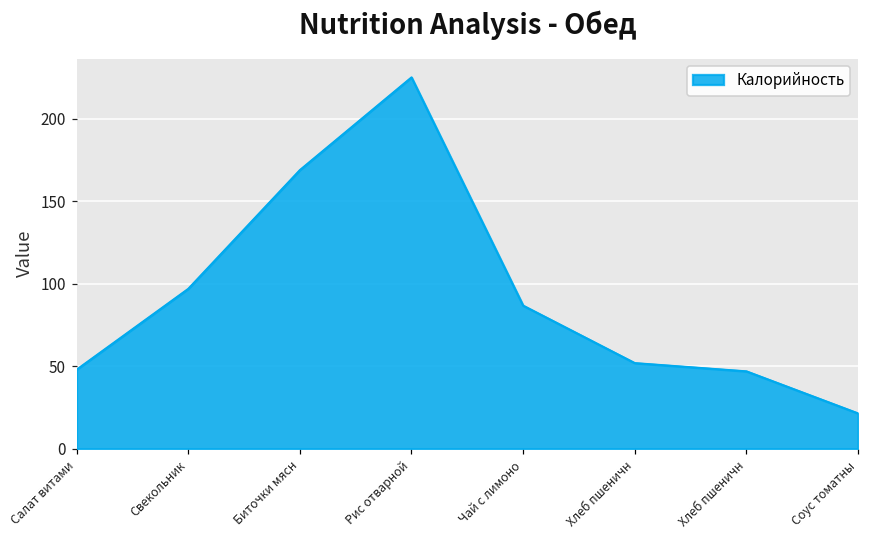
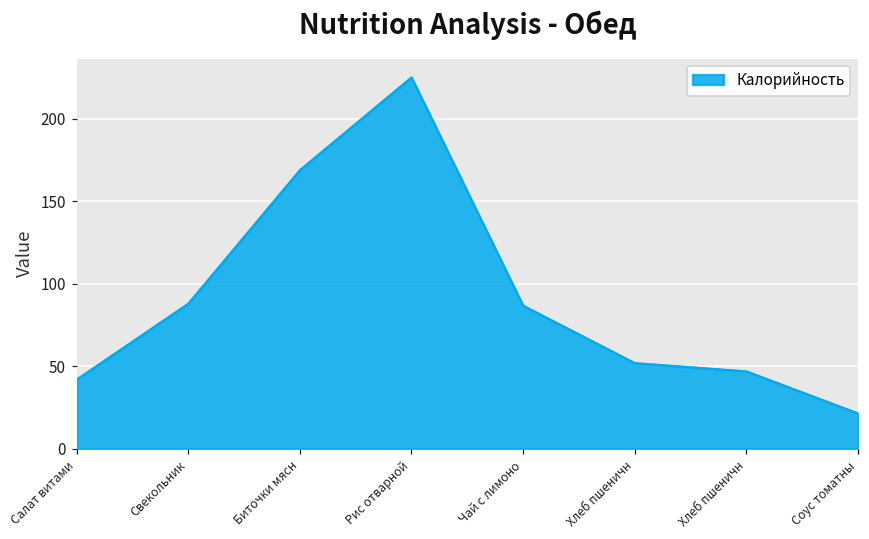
Салат витами: 48 -> 42
Свекольник: 97 -> 88
